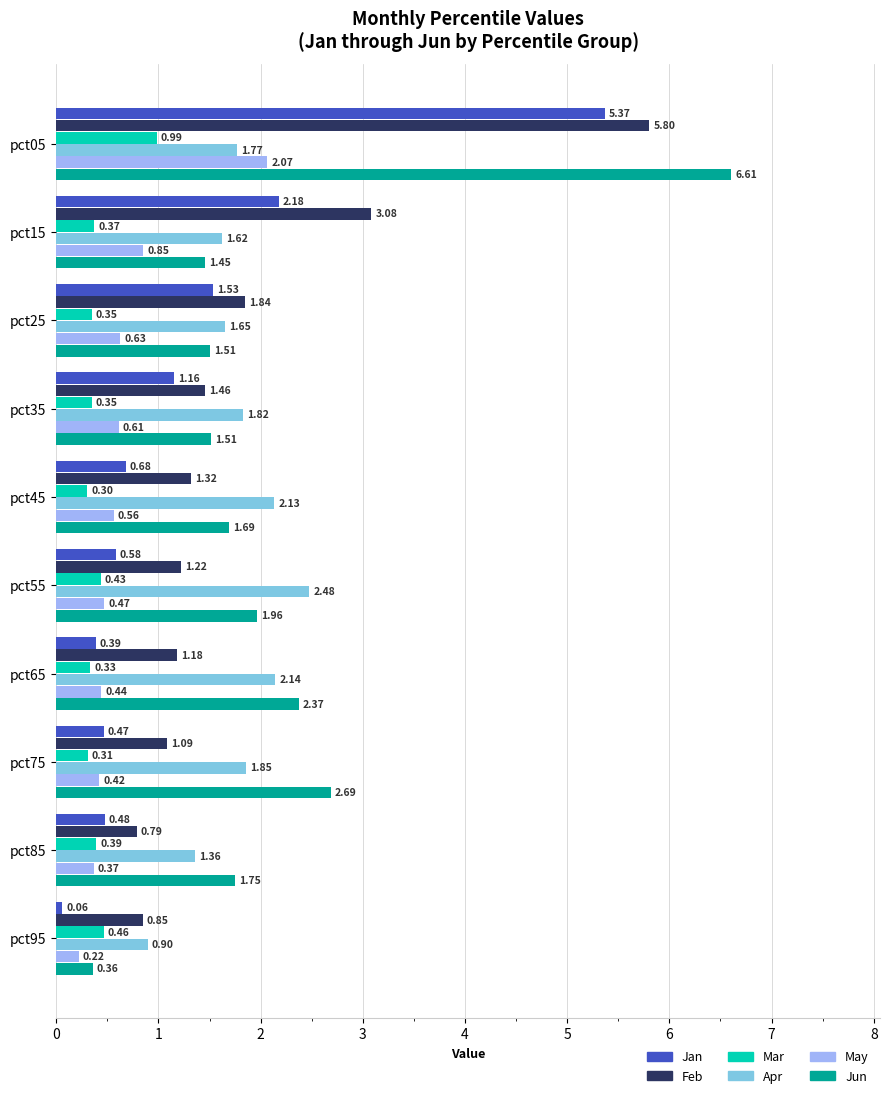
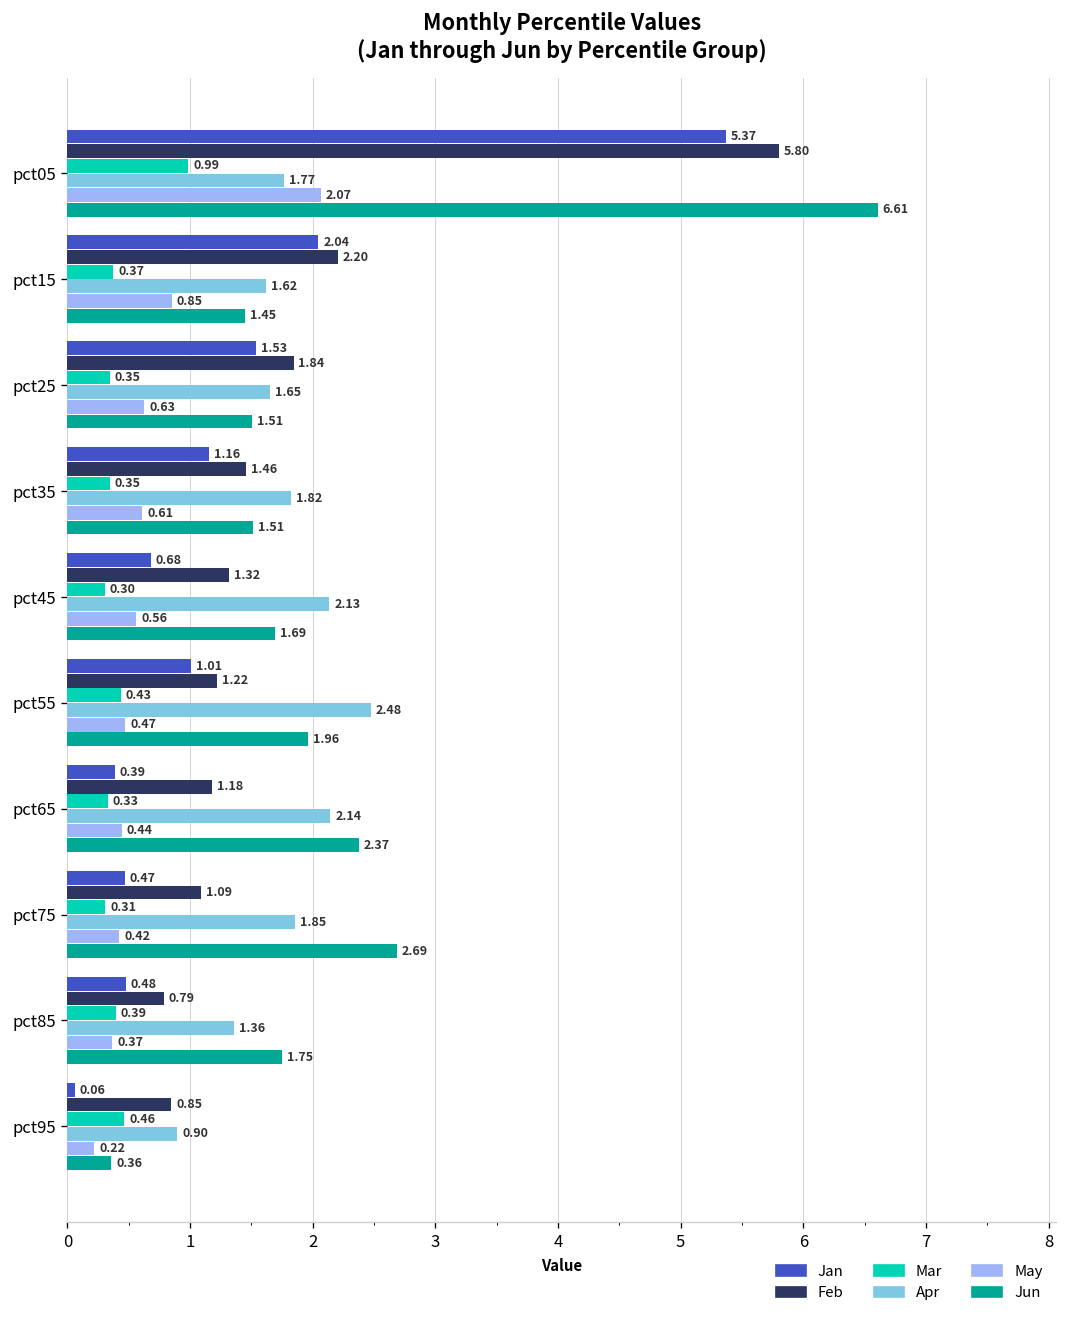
Jan, pct15: 2.18 -> 2.04
Feb, pct15: 3.08 -> 2.20
Jan, pct55: 0.58 -> 1.01
